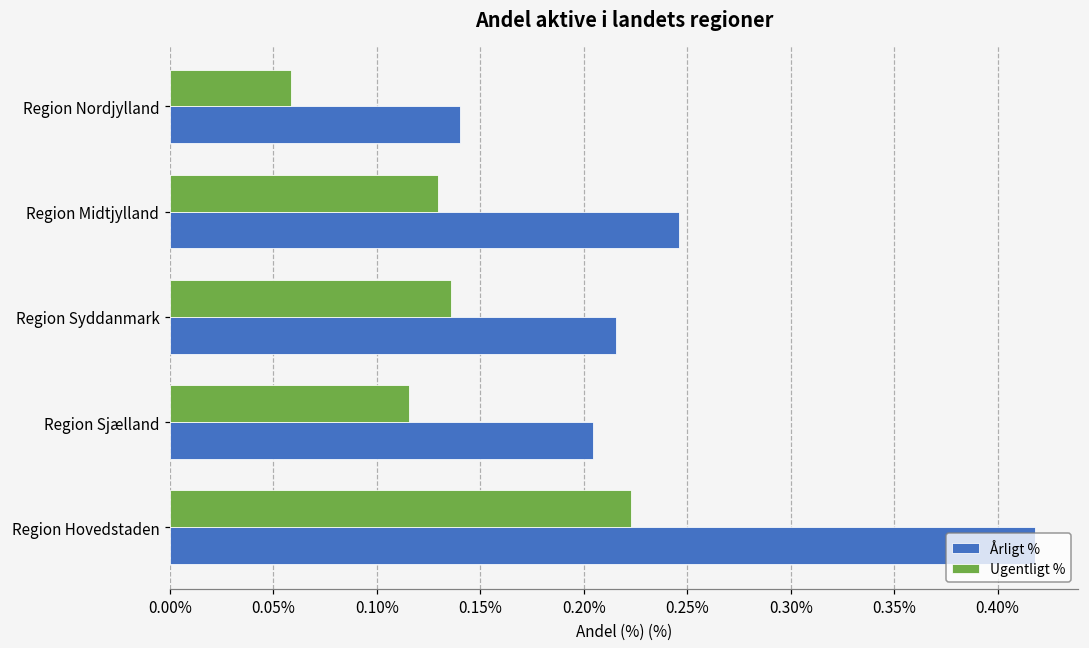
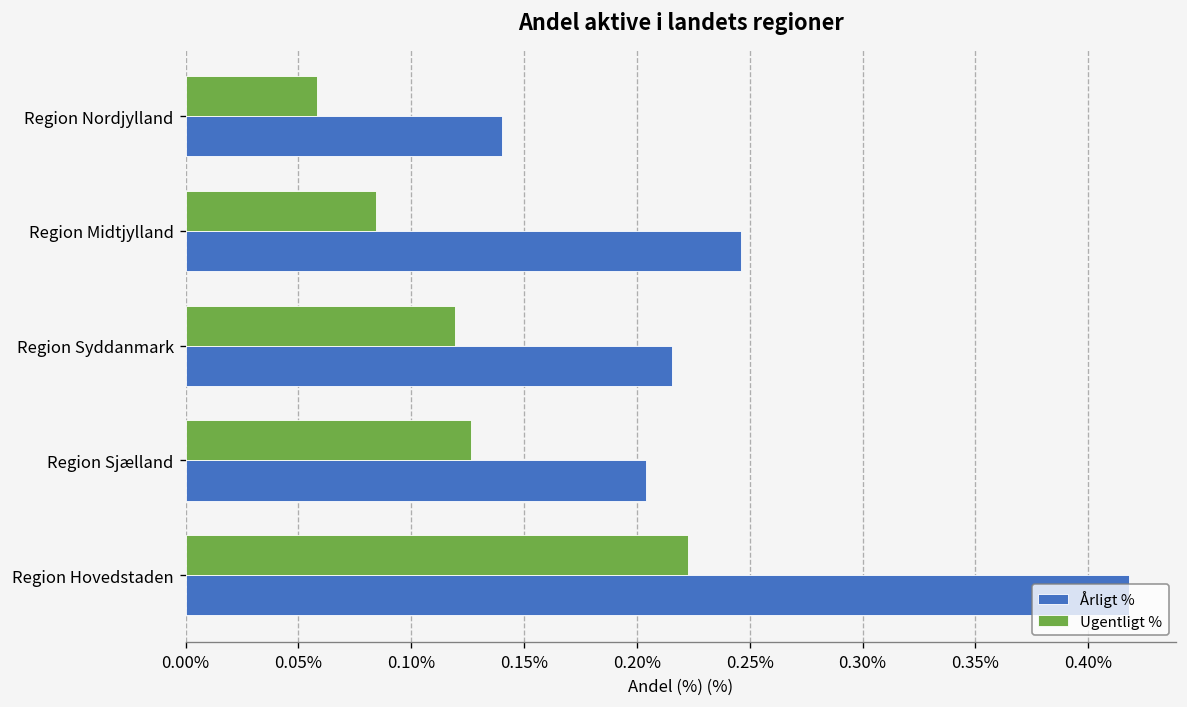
Ugentligt %, Region Midtjylland: 0.129% -> 0.084%
Ugentligt %, Region Syddanmark: 0.136% -> 0.119%
Ugentligt %, Region Sjælland: 0.116% -> 0.126%
